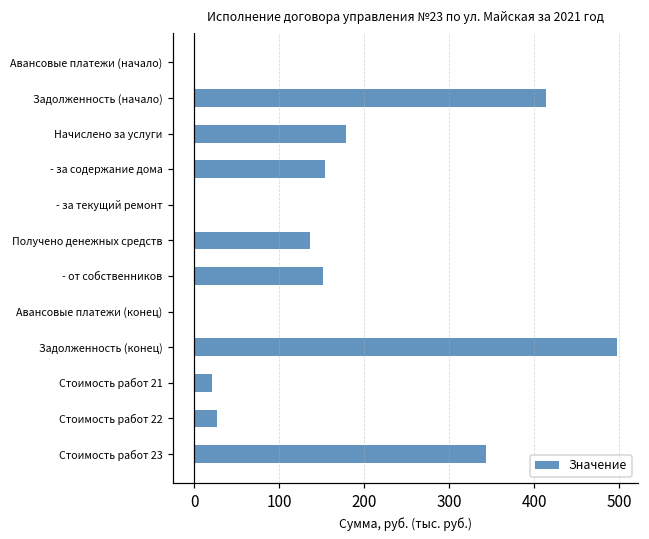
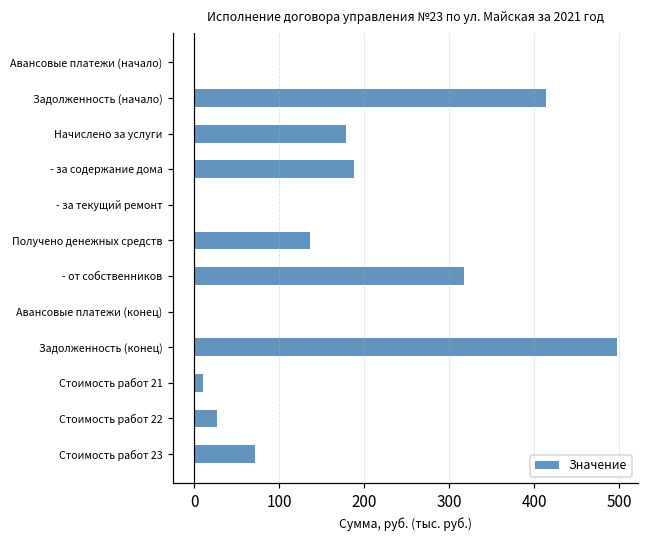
- за содержание дома: 150 -> 190
- от собственников: 150 -> 320
Стоимость работ 21: 20 -> 10
Стоимость работ 23: 340 -> 70
